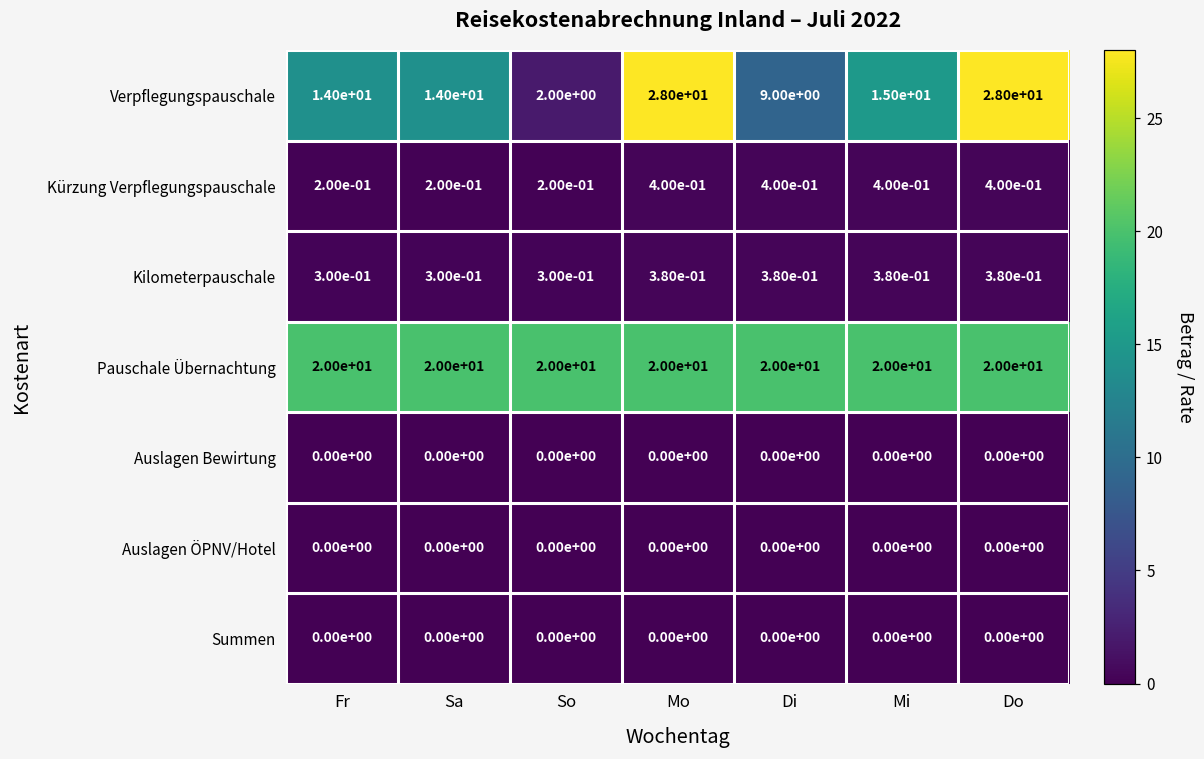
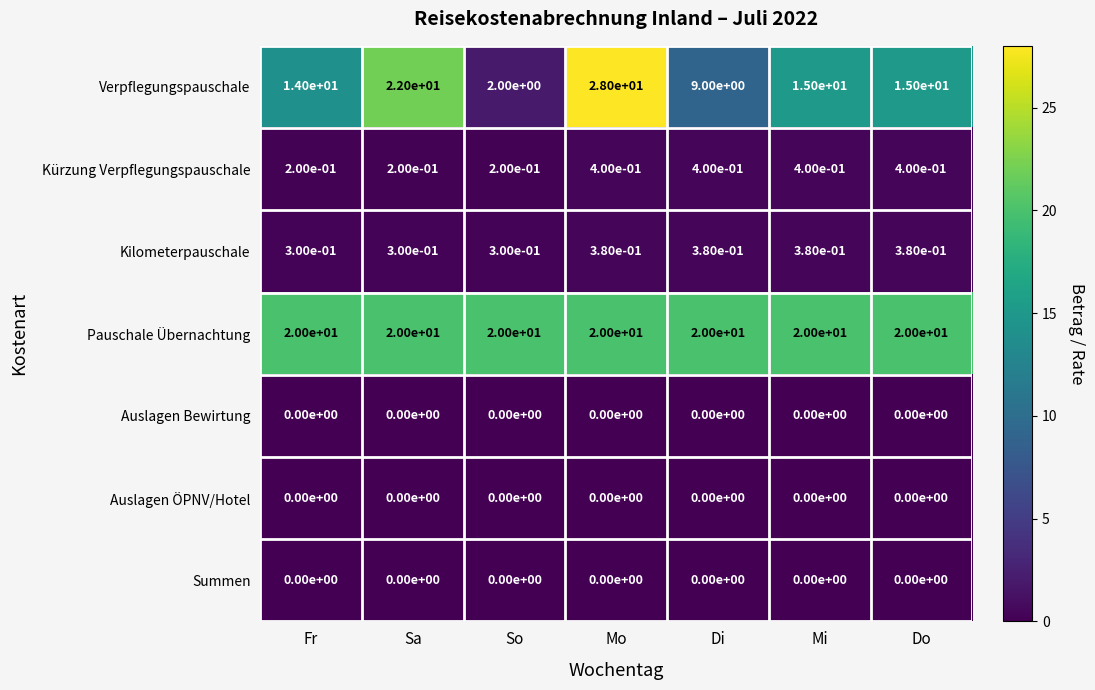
Verpflegungspauschale, Sa: 1.40e+01 -> 2.20e+01
Verpflegungspauschale, Do: 2.80e+01 -> 1.50e+01
